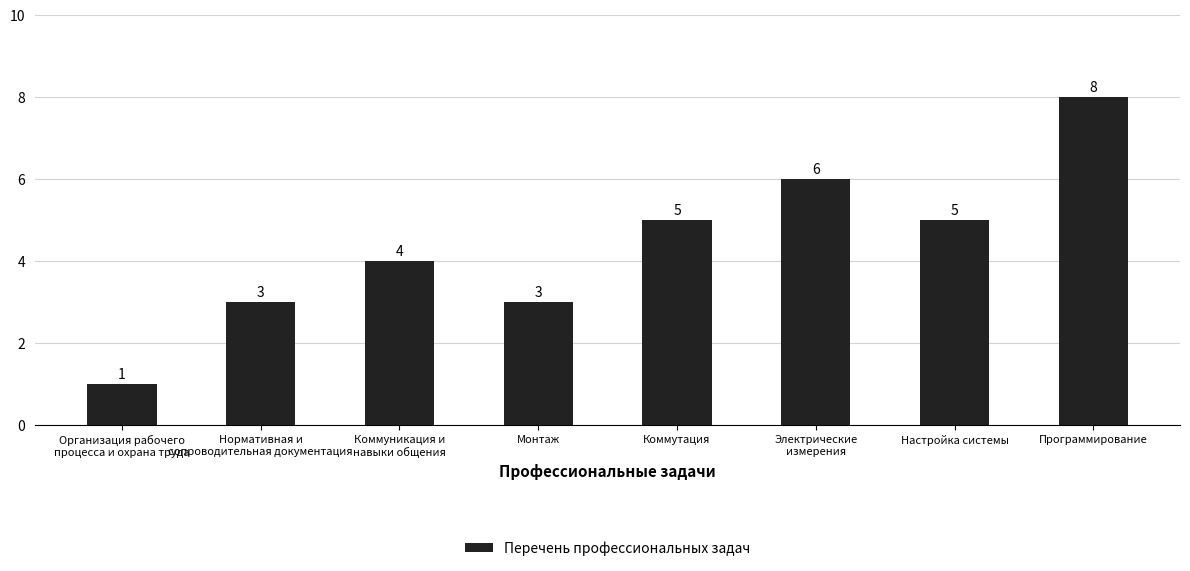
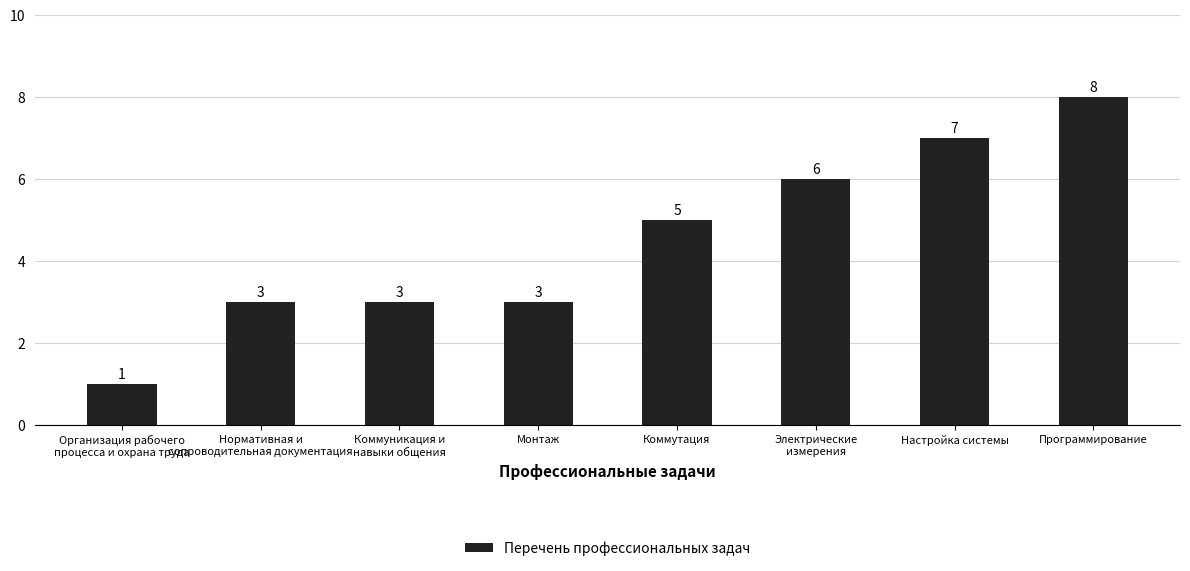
Коммуникация и навыки общения: 4 -> 3
Настройка системы: 5 -> 7
